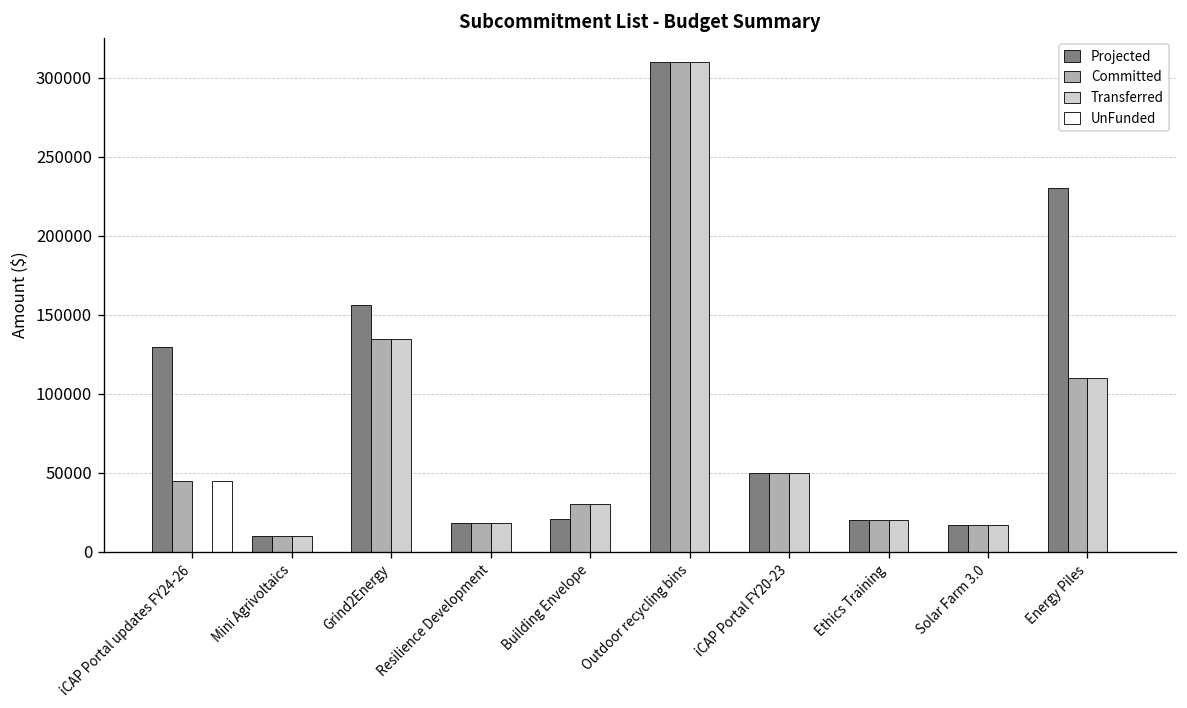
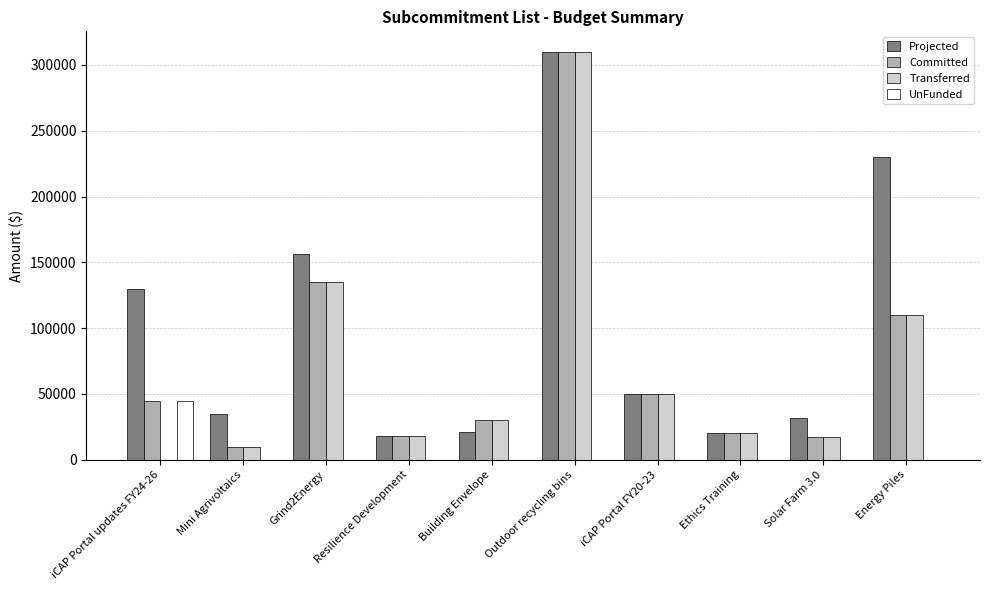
Projected, Mini Agrivoltaics: 10000 -> 35000
Projected, Solar Farm 3.0: 17000 -> 32000
